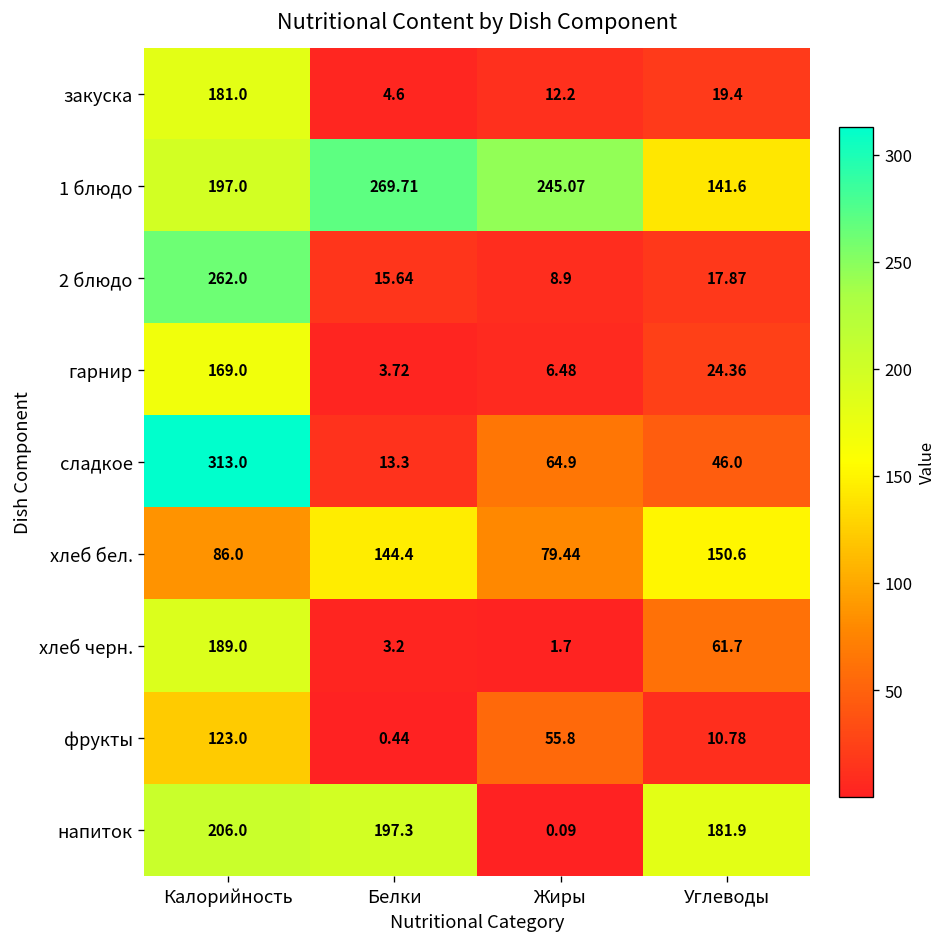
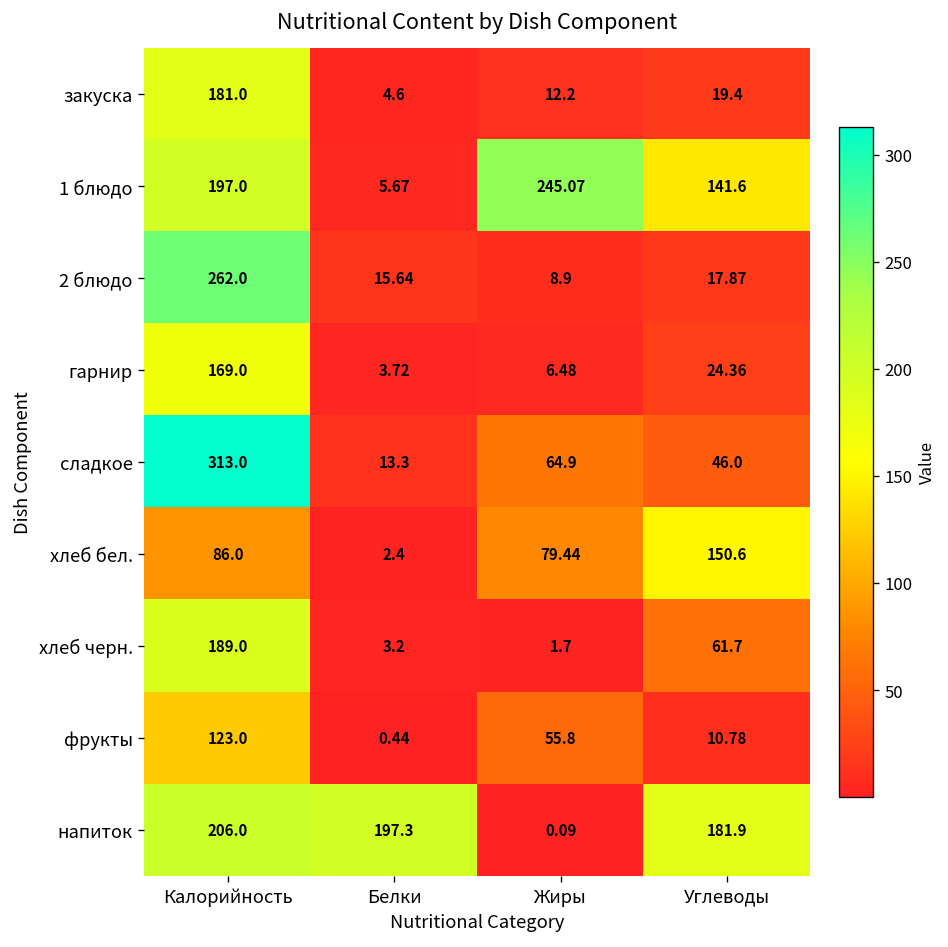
1 блюдо, Белки: 269.71 -> 5.67
хлеб бел., Белки: 144.4 -> 2.4
